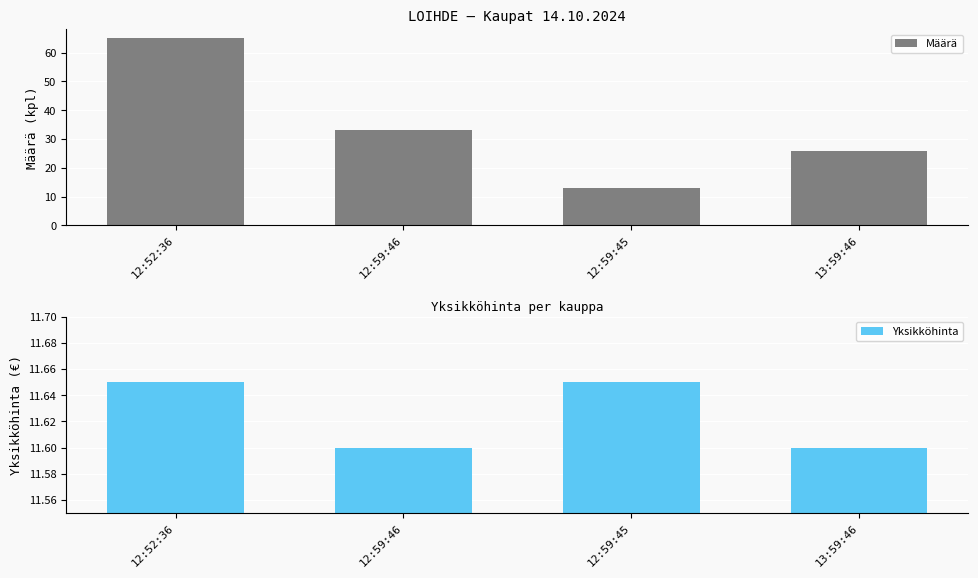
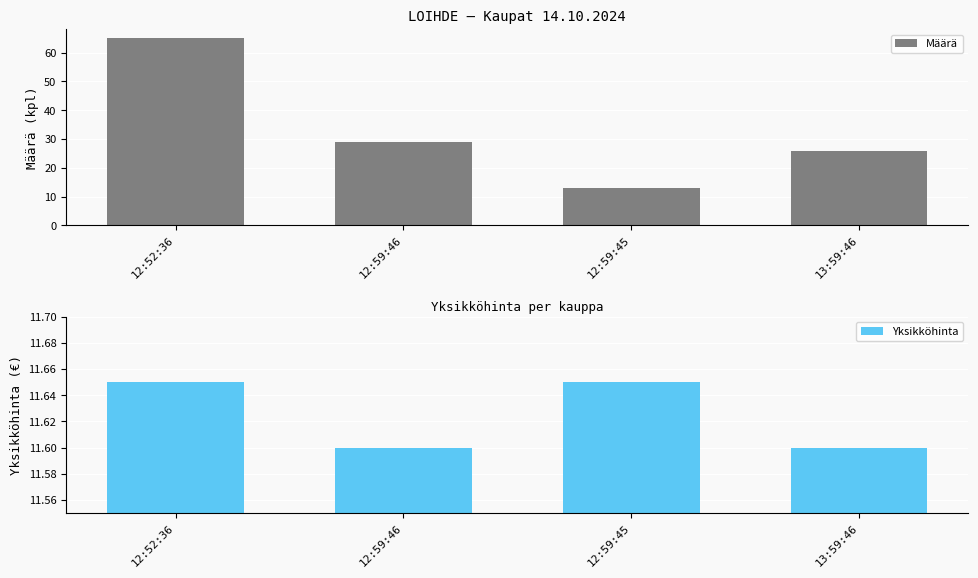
LOIHDE – Kaupat 14.10.2024, 12:59:46: 33 -> 29
